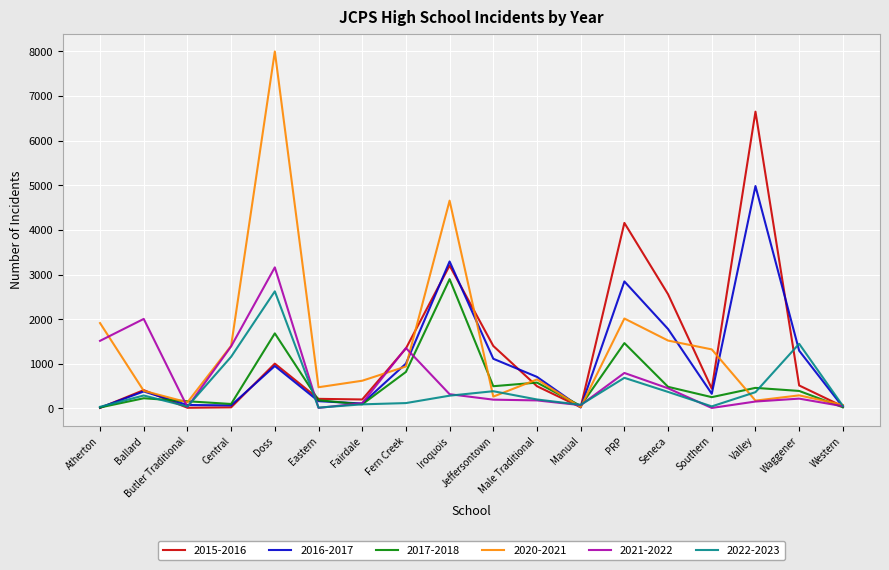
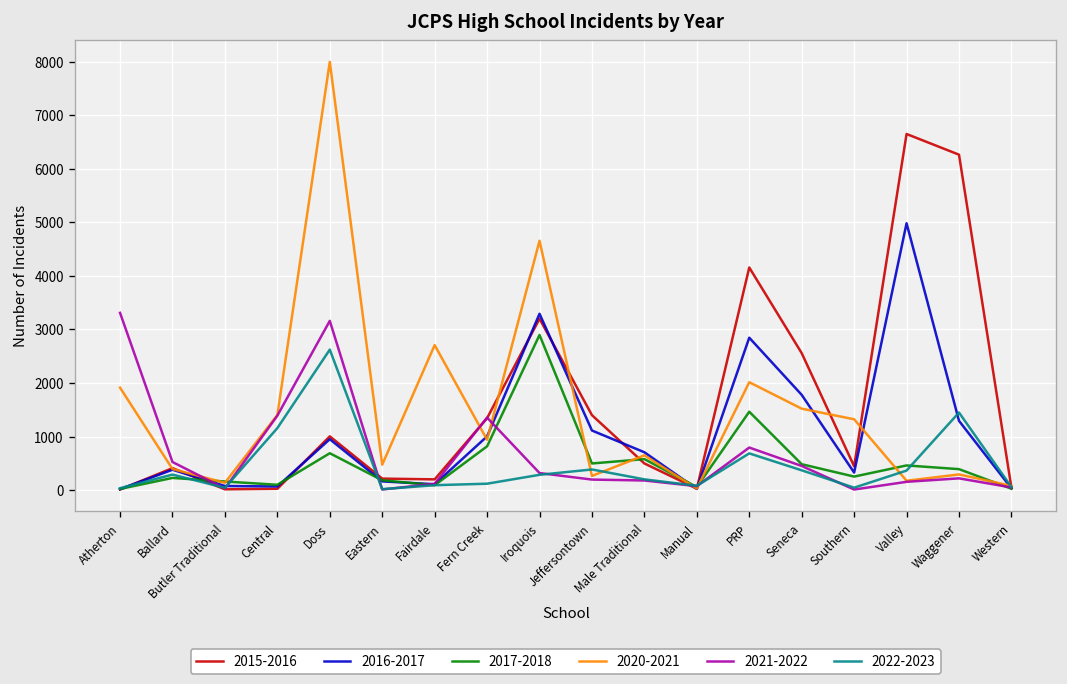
2021-2022, Atherton: 1500 -> 3300
2021-2022, Ballard: 2000 -> 500
2017-2018, Doss: 1700 -> 700
2020-2021, Fairdale: 600 -> 2700
2015-2016, Waggener: 500 -> 6300
